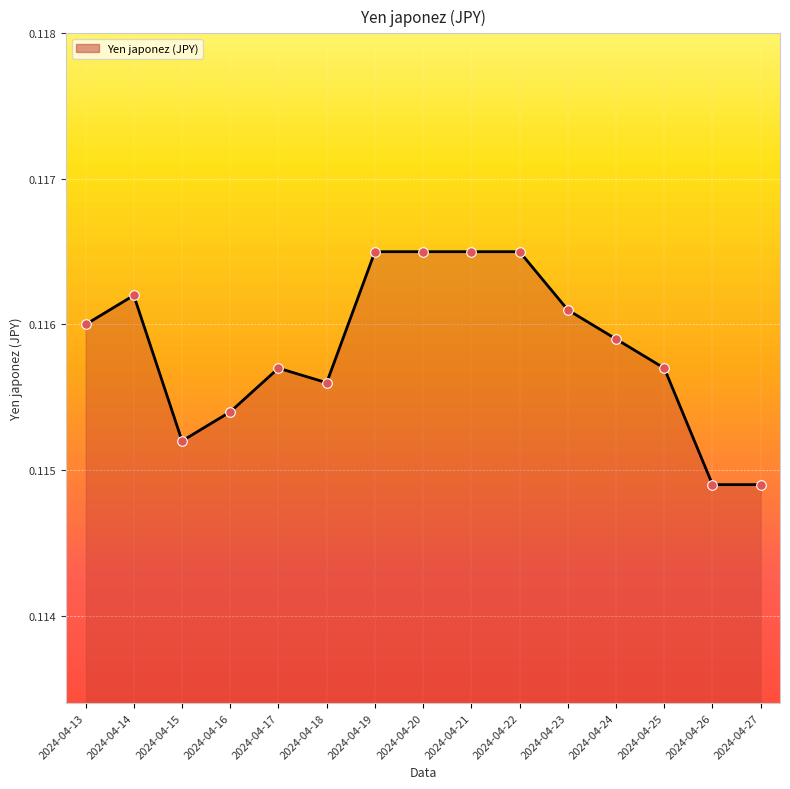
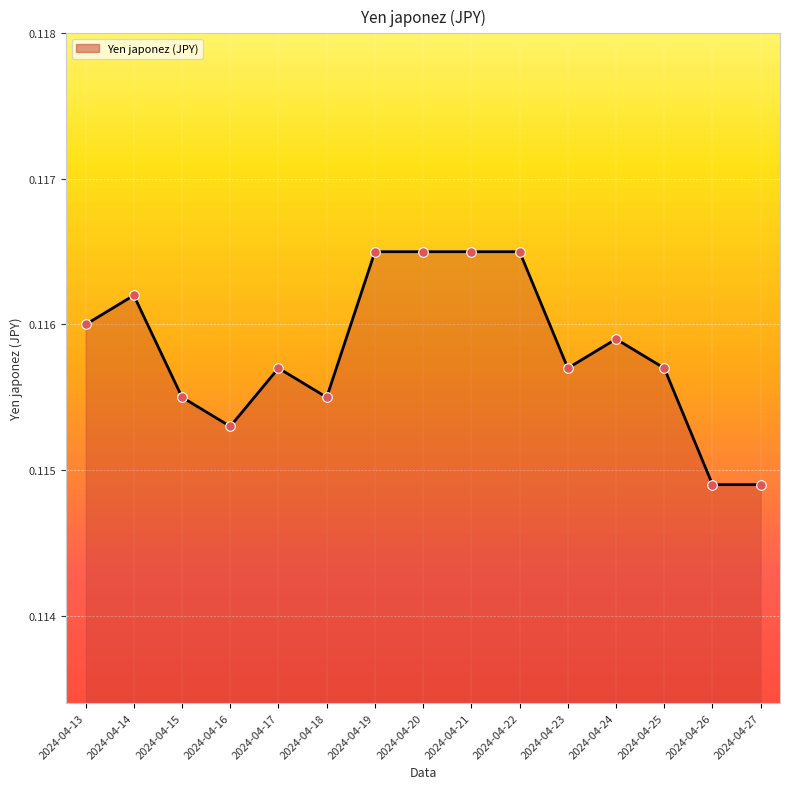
2024-04-15: 0.1152 -> 0.1155
2024-04-16: 0.1154 -> 0.1153
2024-04-18: 0.1156 -> 0.1155
2024-04-23: 0.1161 -> 0.1157
